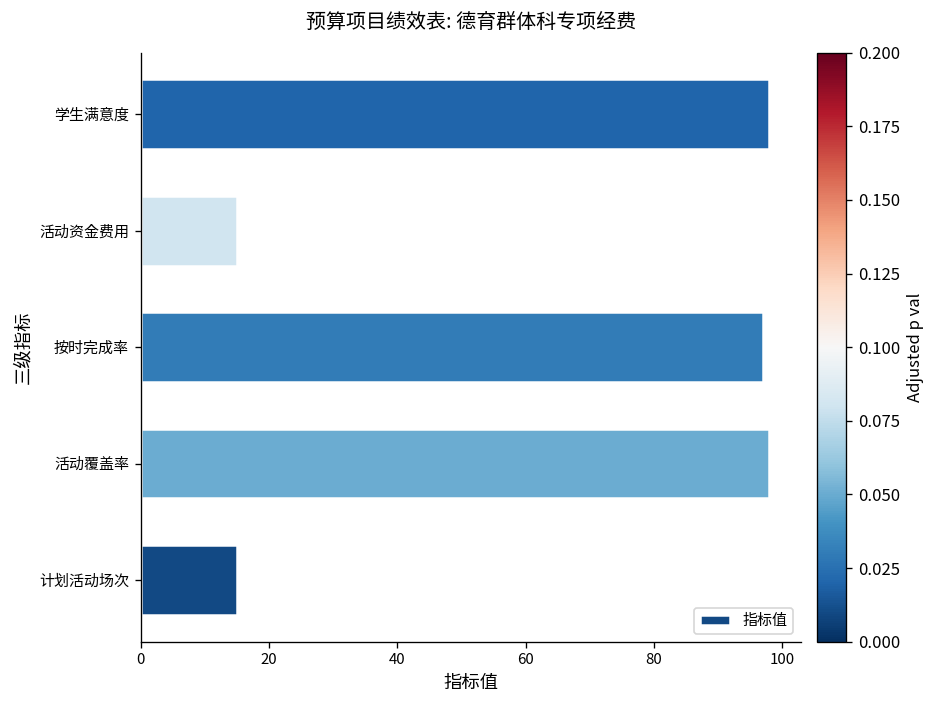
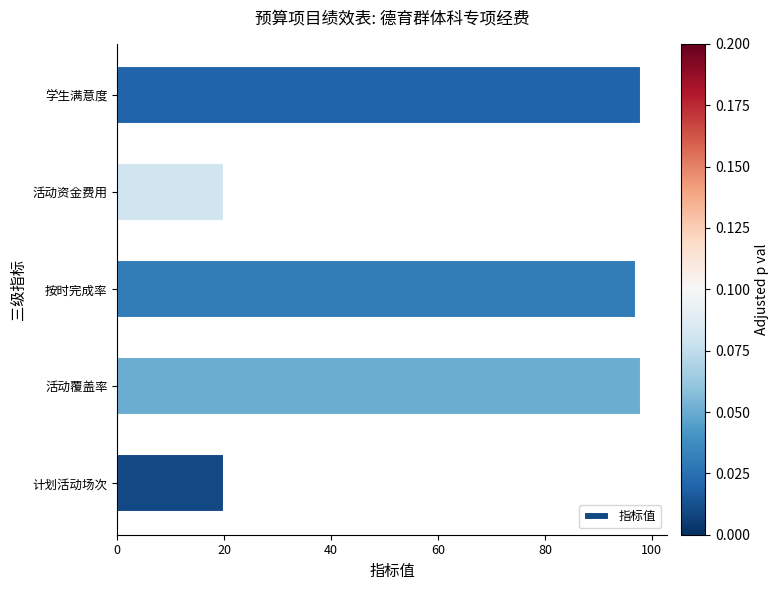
活动资金费用: 15 -> 20
计划活动场次: 15 -> 20
